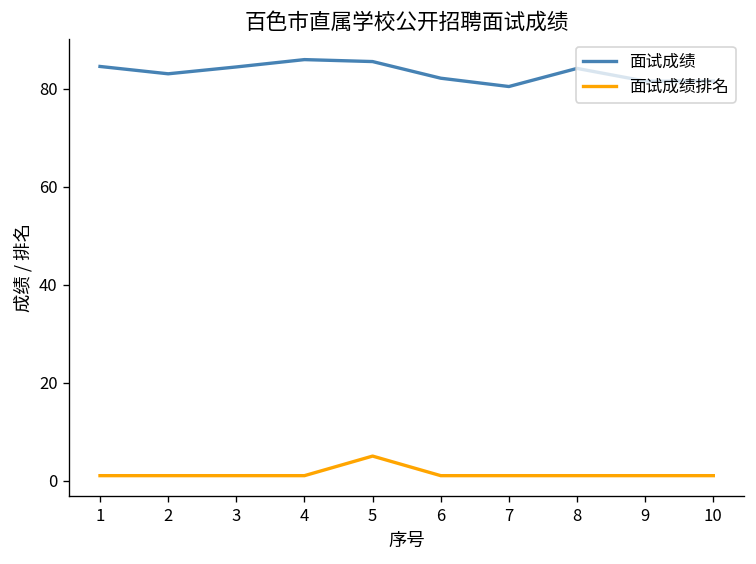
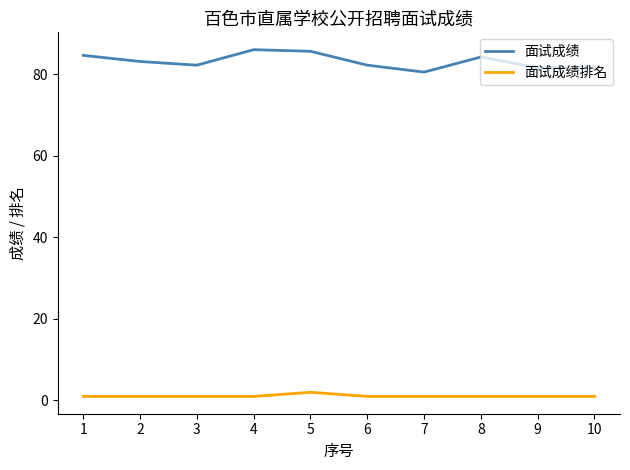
面试成绩, 3: 85 -> 82
面试成绩排名, 5: 5 -> 2
